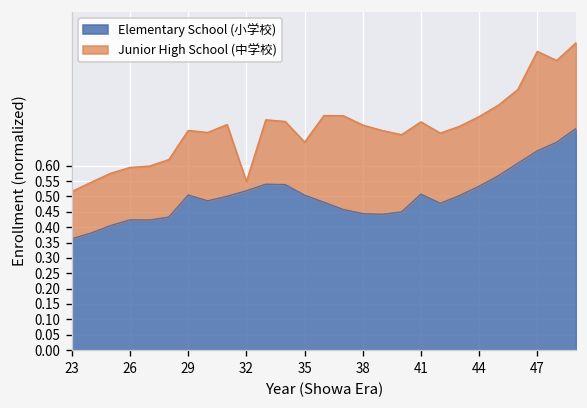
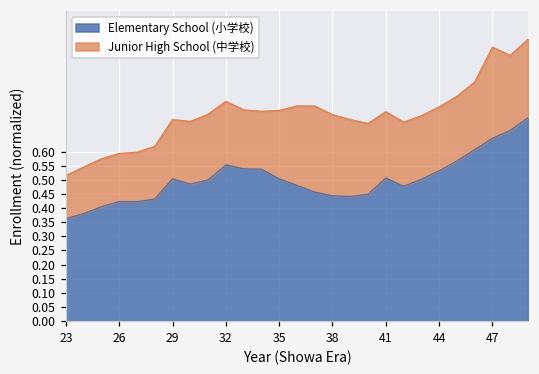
Elementary School (小学校), 32: 0.52 -> 0.55
Junior High School (中学校), 32: 0.03 -> 0.23
Junior High School (中学校), 35: 0.17 -> 0.24
